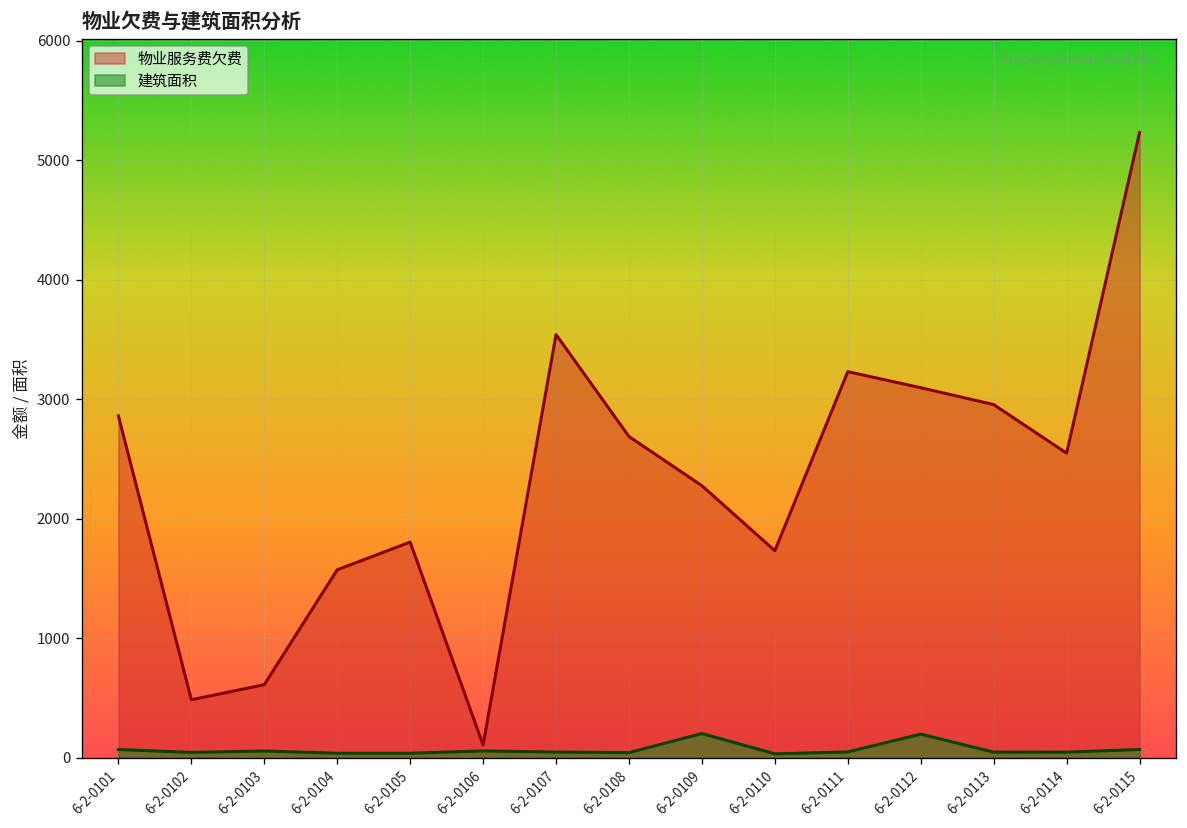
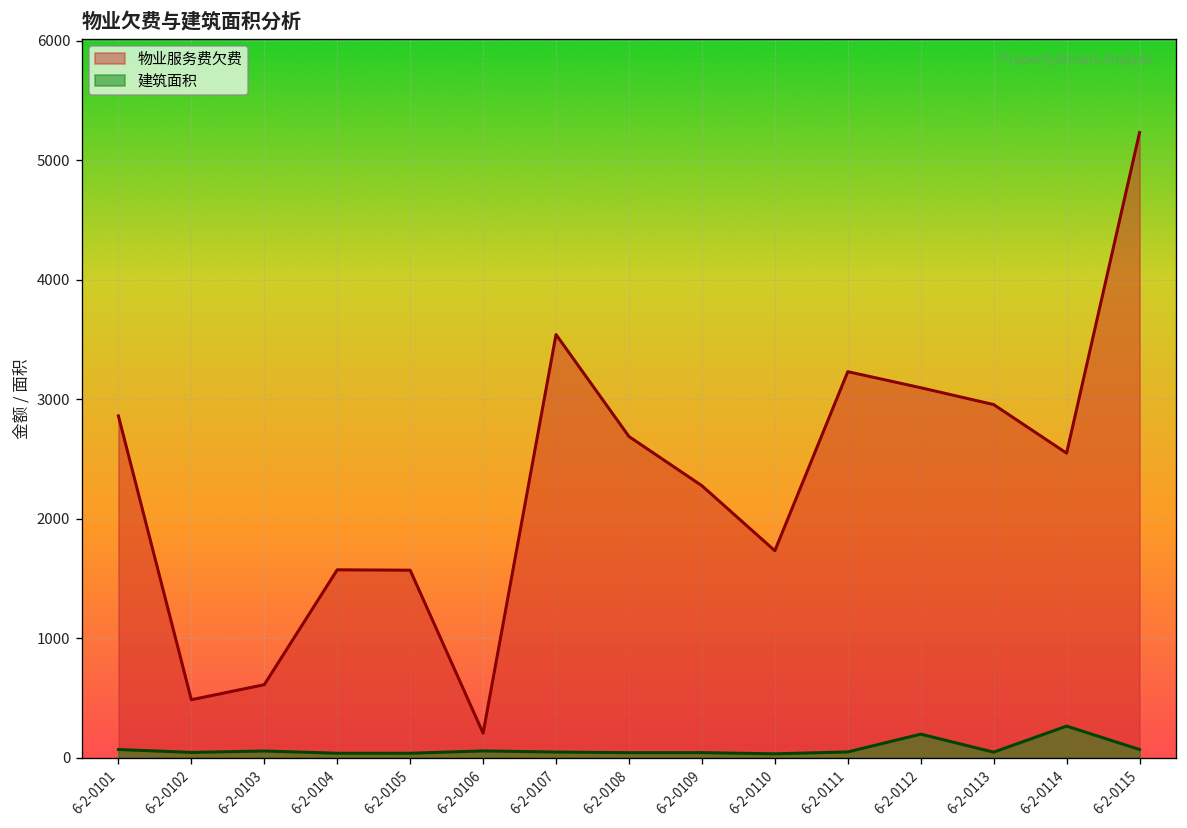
物业服务费欠费, 6-2-0105: 1800 -> 1600
物业服务费欠费, 6-2-0106: 100 -> 200
建筑面积, 6-2-0109: 200 -> 0
建筑面积, 6-2-0114: 0 -> 300
